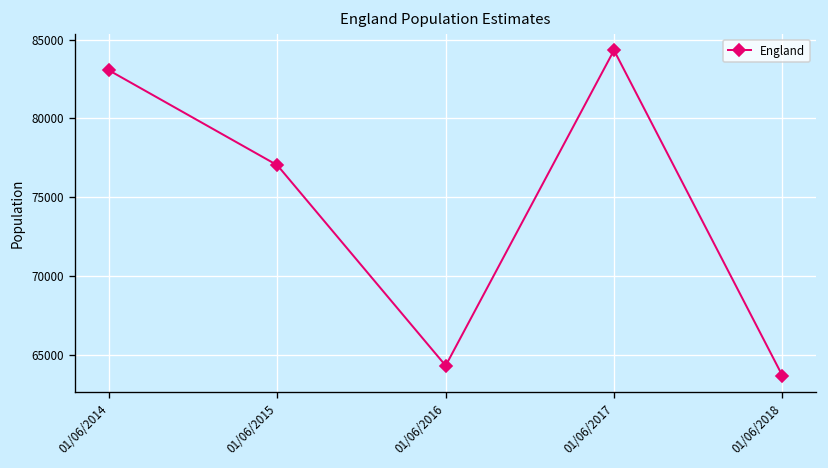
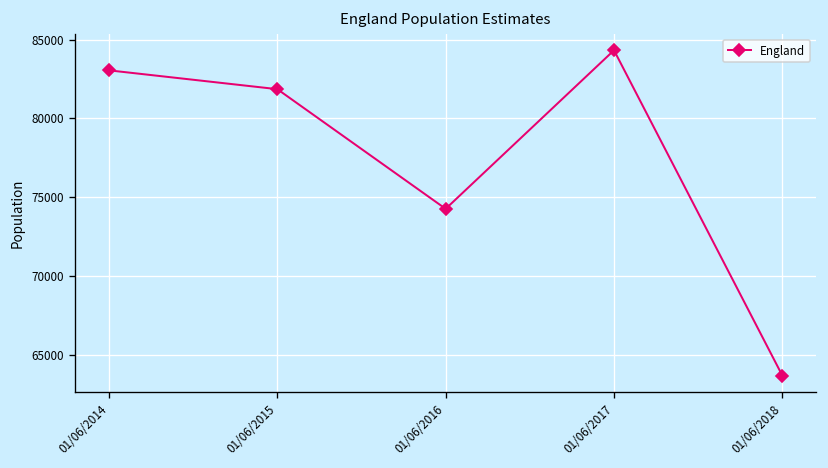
01/06/2015: 77000 -> 81900
01/06/2016: 64300 -> 74300
